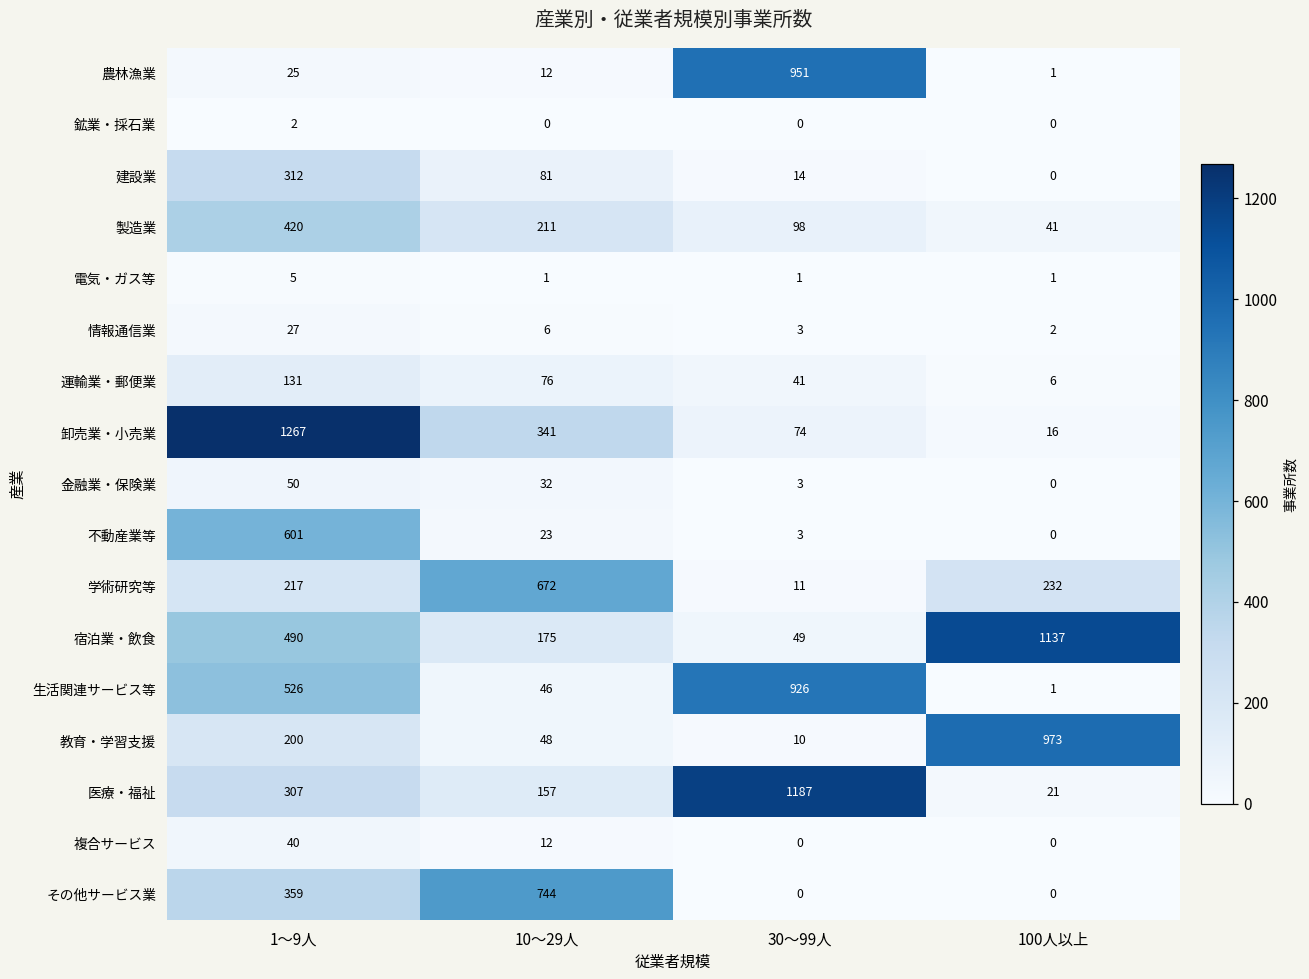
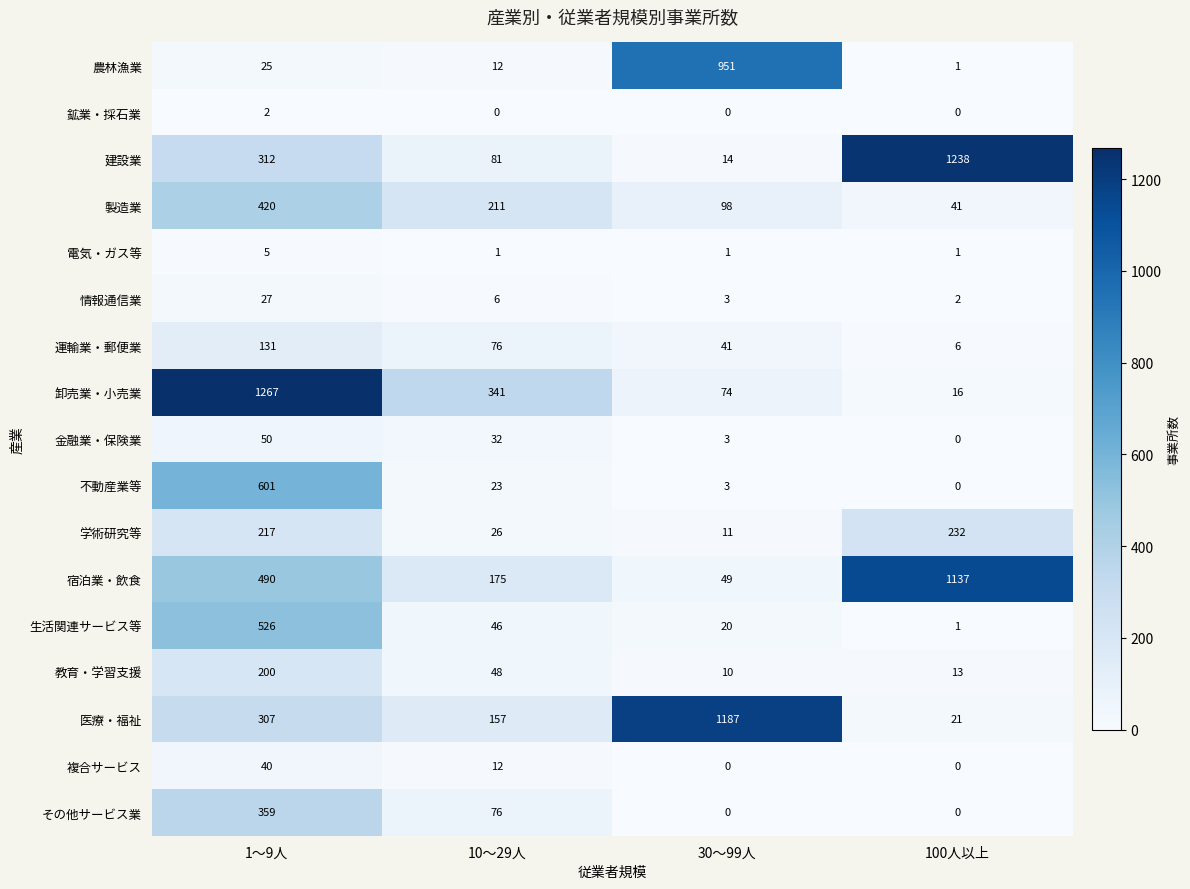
建設業, 100人以上: 0 -> 1238
学術研究等, 10～29人: 672 -> 26
生活関連サービス等, 30～99人: 926 -> 20
教育・学習支援, 100人以上: 973 -> 13
その他サービス業, 10～29人: 744 -> 76
